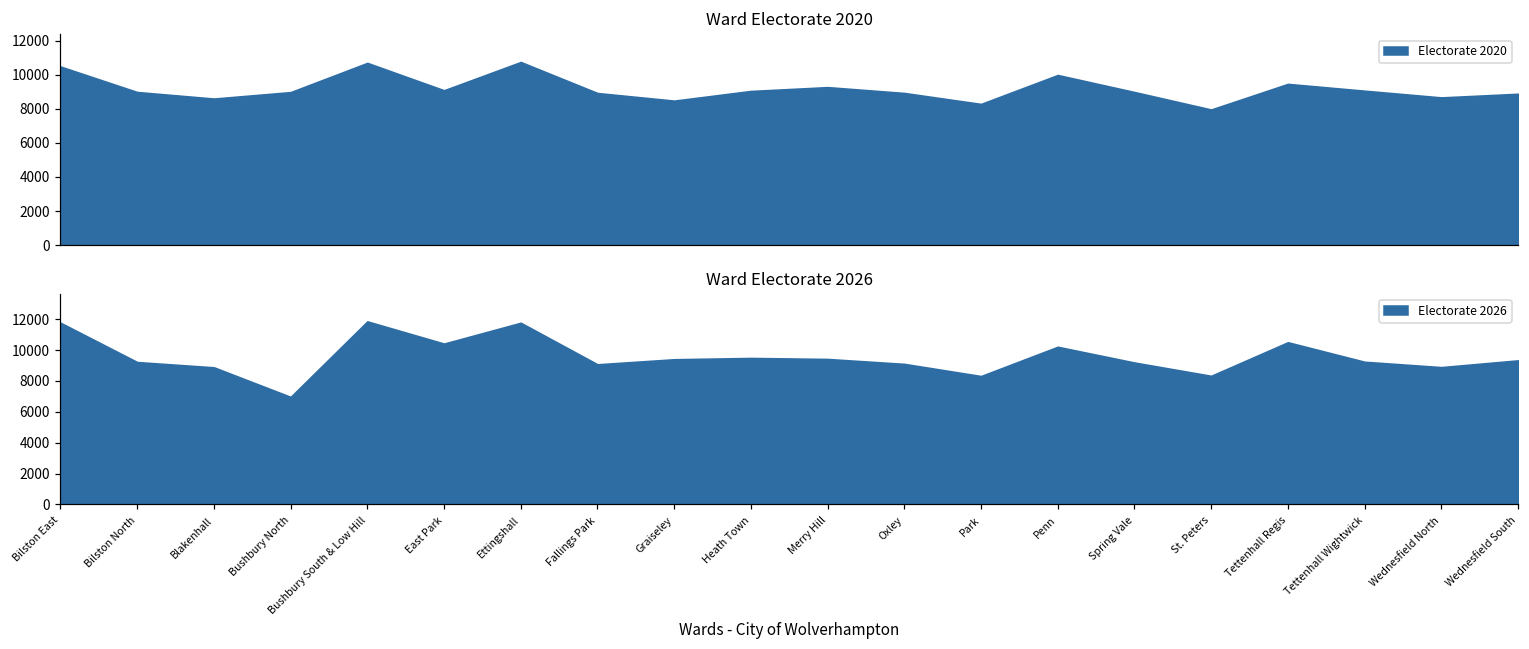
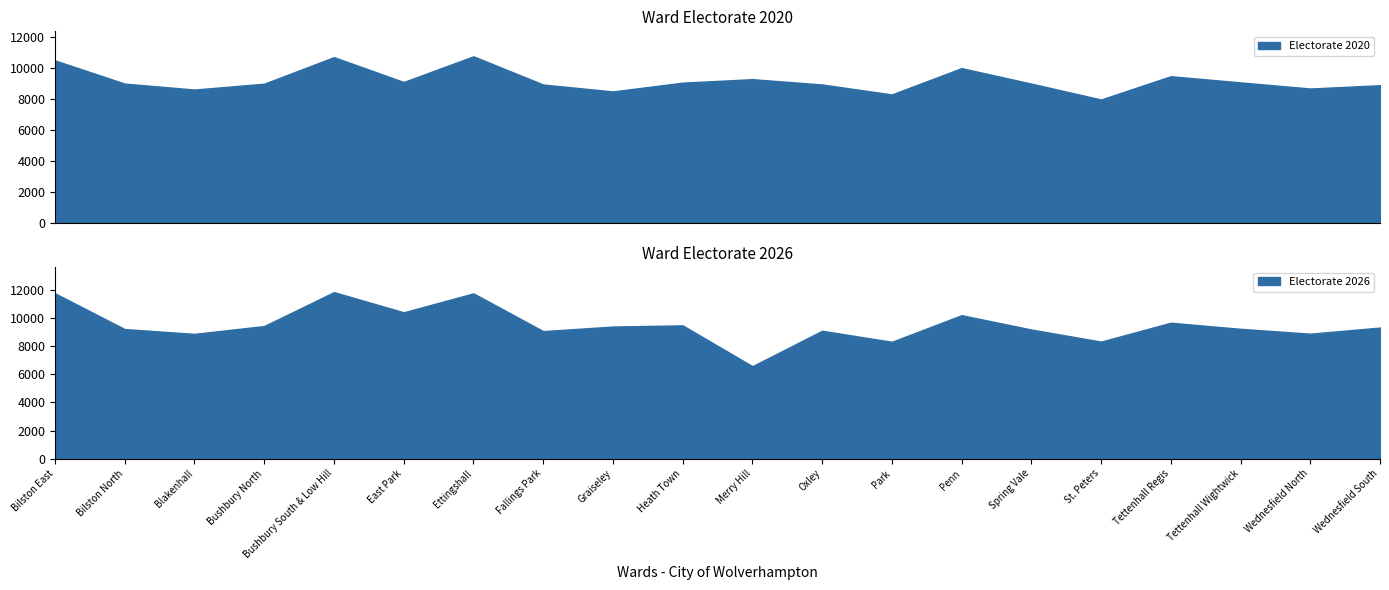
Ward Electorate 2026, Bushbury North: 7000 -> 9400
Ward Electorate 2026, Merry Hill: 9400 -> 6600
Ward Electorate 2026, Tettenhall Regis: 10500 -> 9700
